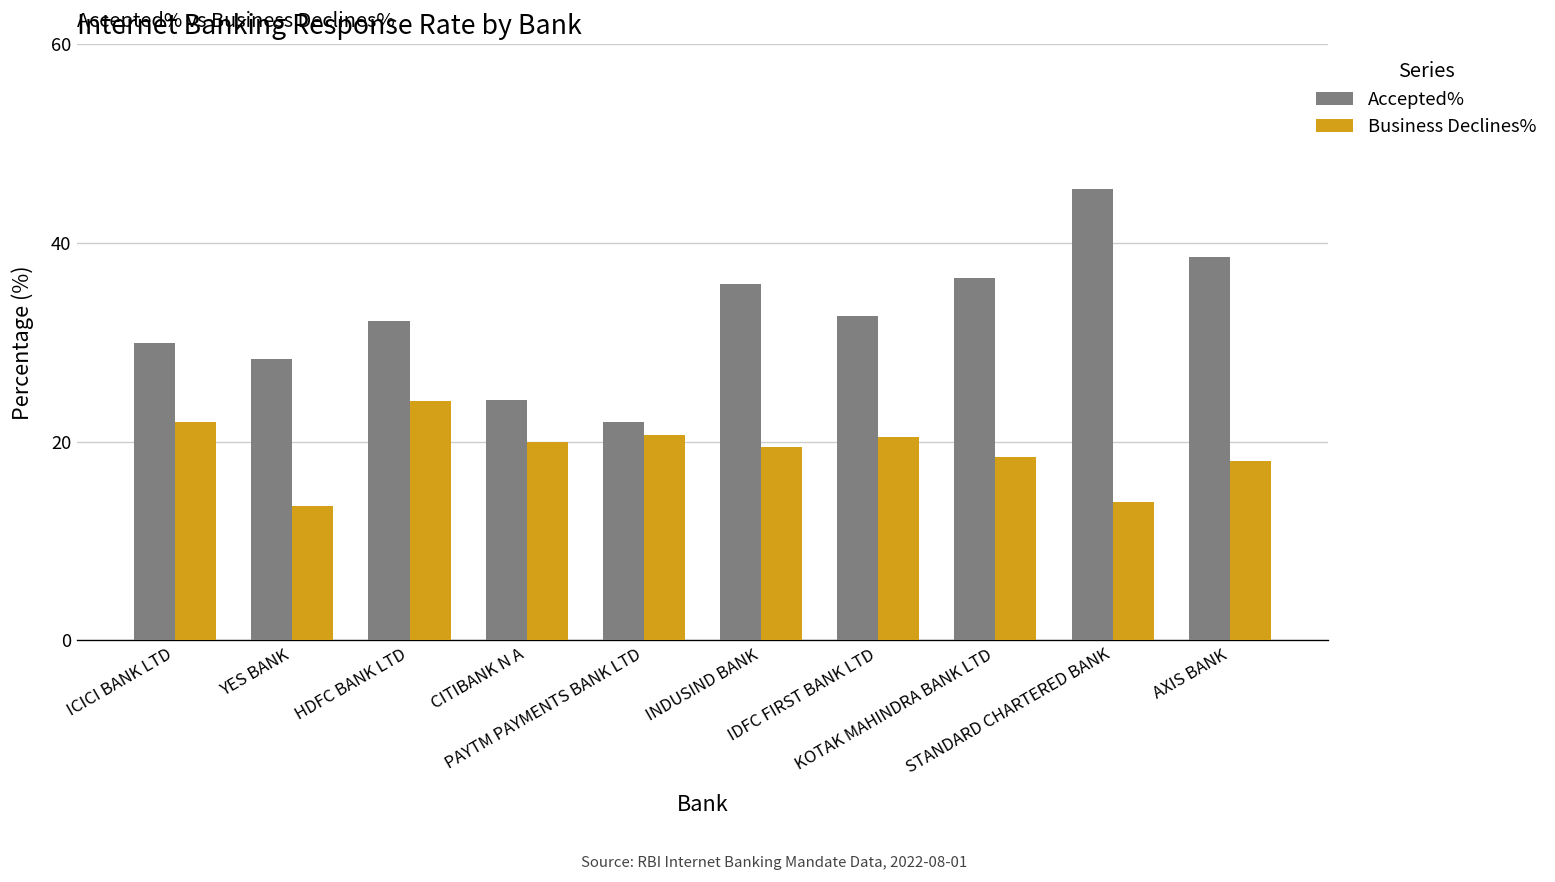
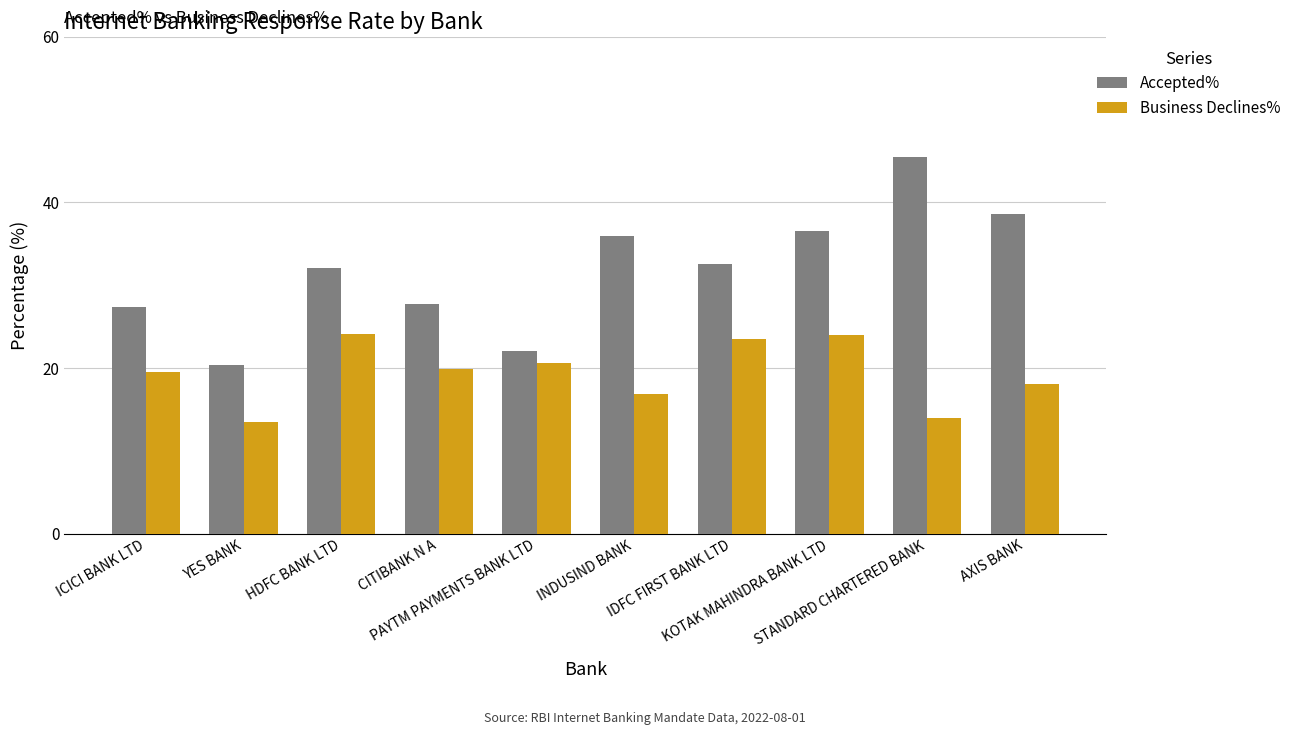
Accepted%, ICICI BANK LTD: 30 -> 27
Business Declines%, ICICI BANK LTD: 22 -> 20
Accepted%, YES BANK: 28 -> 20
Accepted%, CITIBANK N A: 24 -> 28
Business Declines%, INDUSIND BANK: 19 -> 17
Business Declines%, IDFC FIRST BANK LTD: 20 -> 23
Business Declines%, KOTAK MAHINDRA BANK LTD: 18 -> 24
